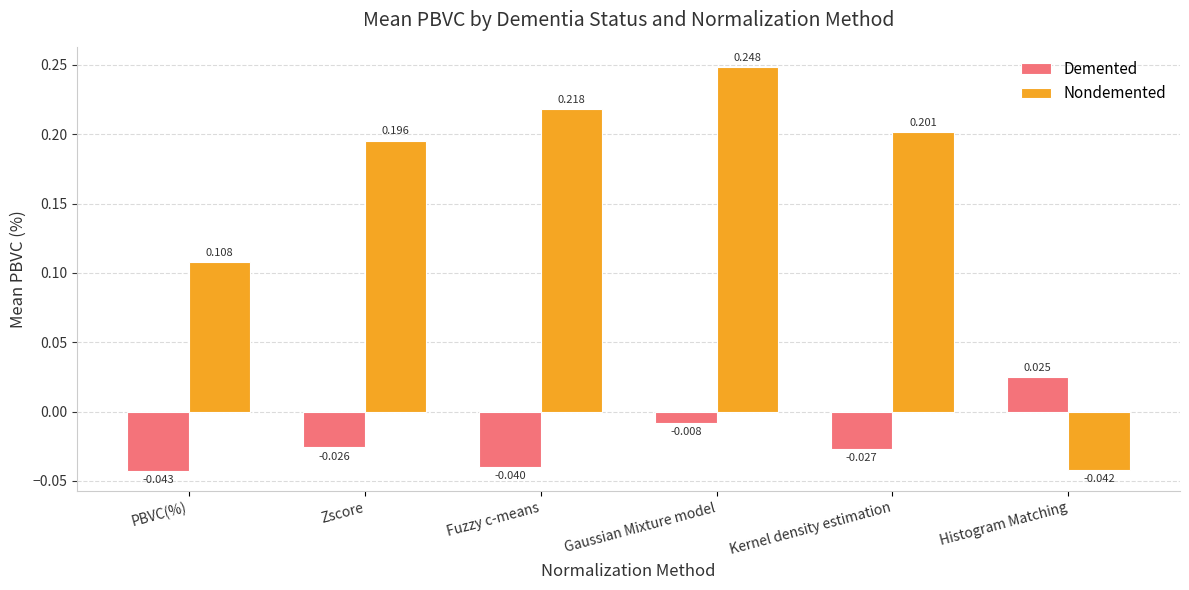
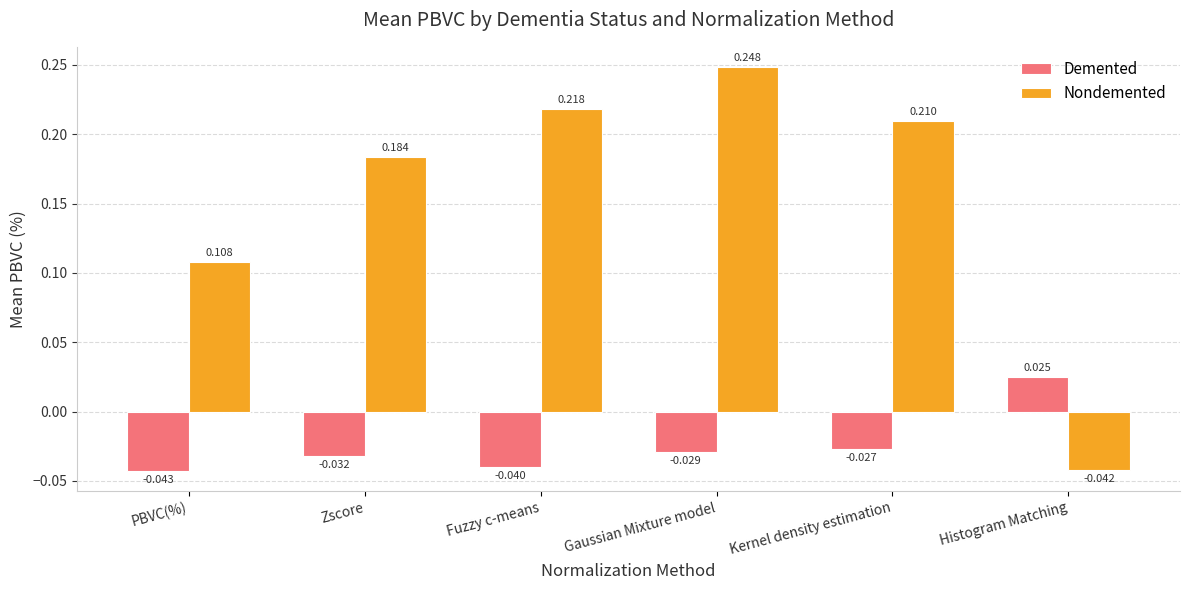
Demented, Zscore: -0.026 -> -0.032
Nondemented, Zscore: 0.196 -> 0.184
Demented, Gaussian Mixture model: -0.008 -> -0.029
Nondemented, Kernel density estimation: 0.201 -> 0.210
